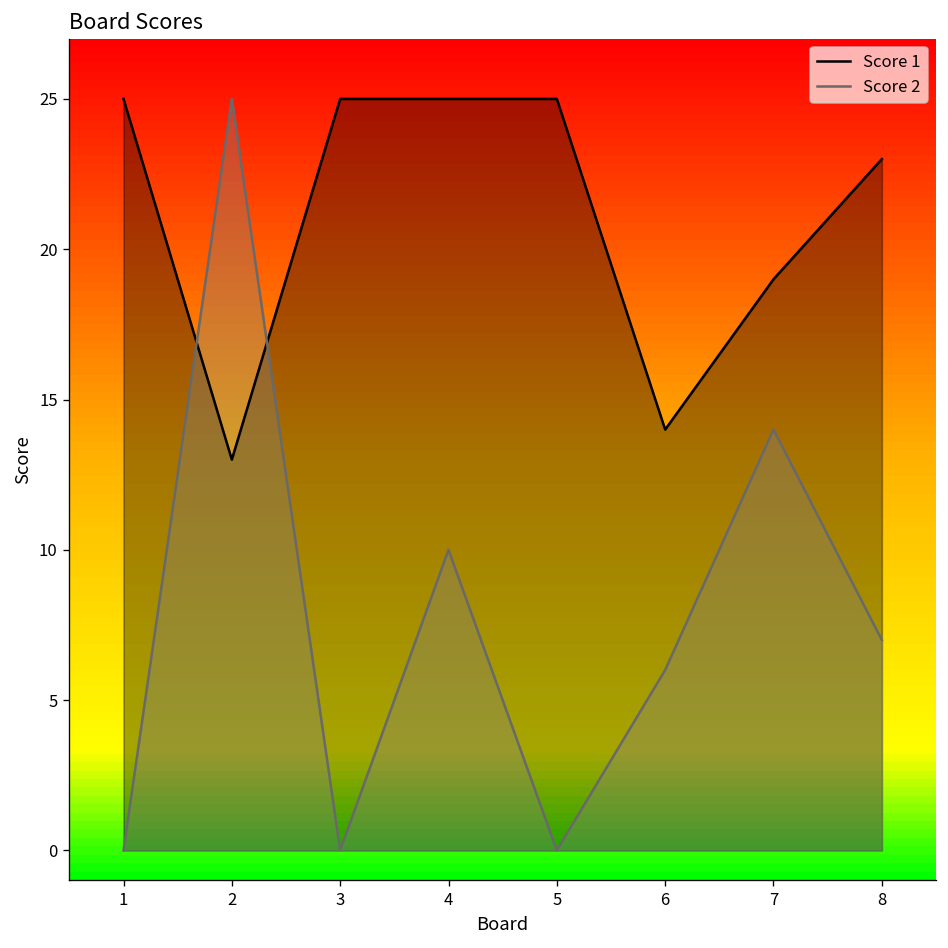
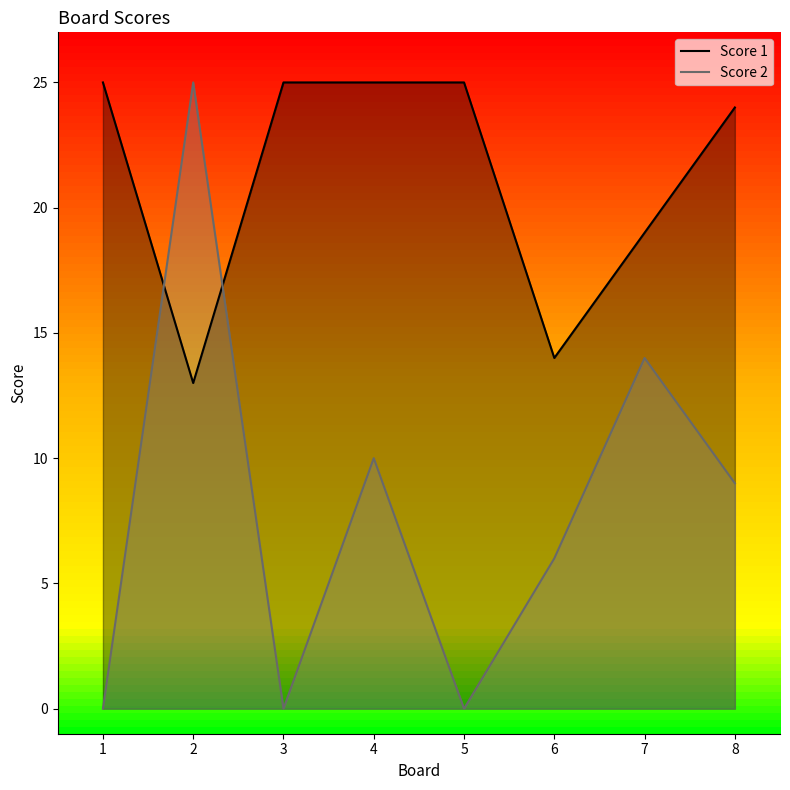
Score 1, 8: 23 -> 24
Score 2, 8: 7 -> 9
